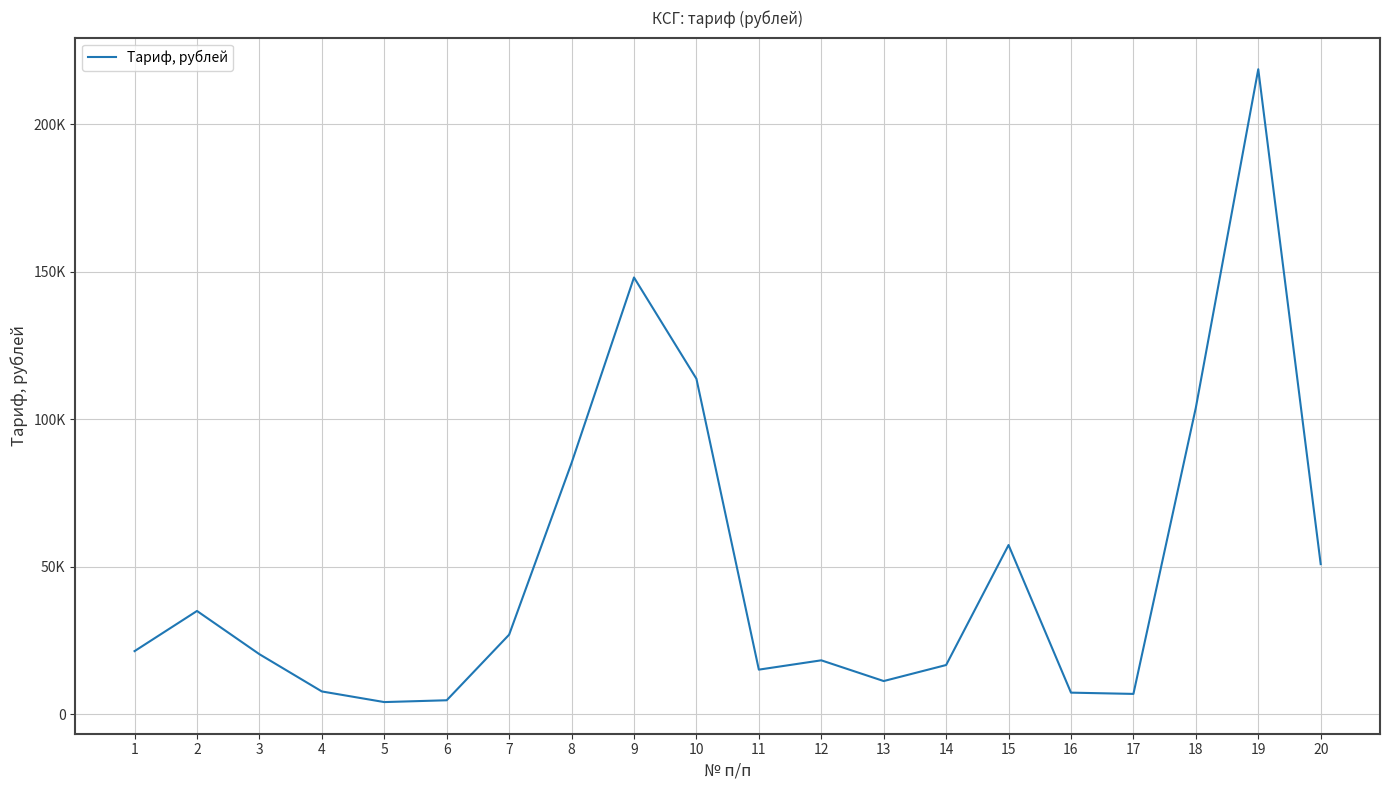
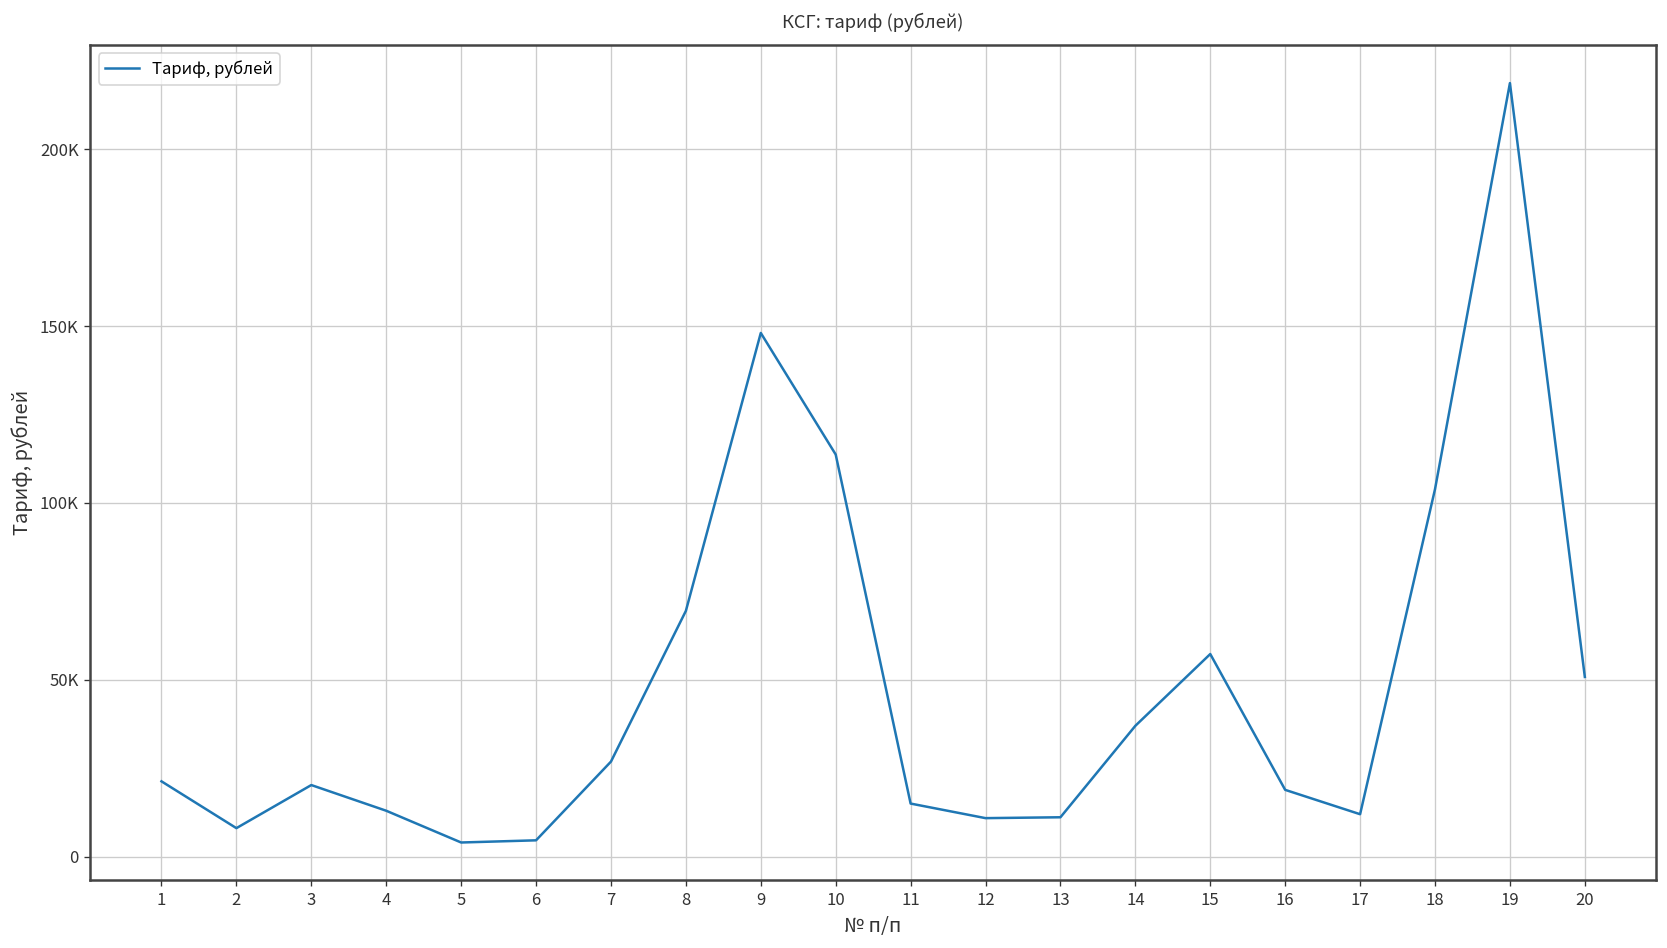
2: 35000 -> 8000
4: 8000 -> 13000
8: 85000 -> 70000
12: 18000 -> 11000
14: 17000 -> 37000
16: 7000 -> 19000
17: 7000 -> 12000
